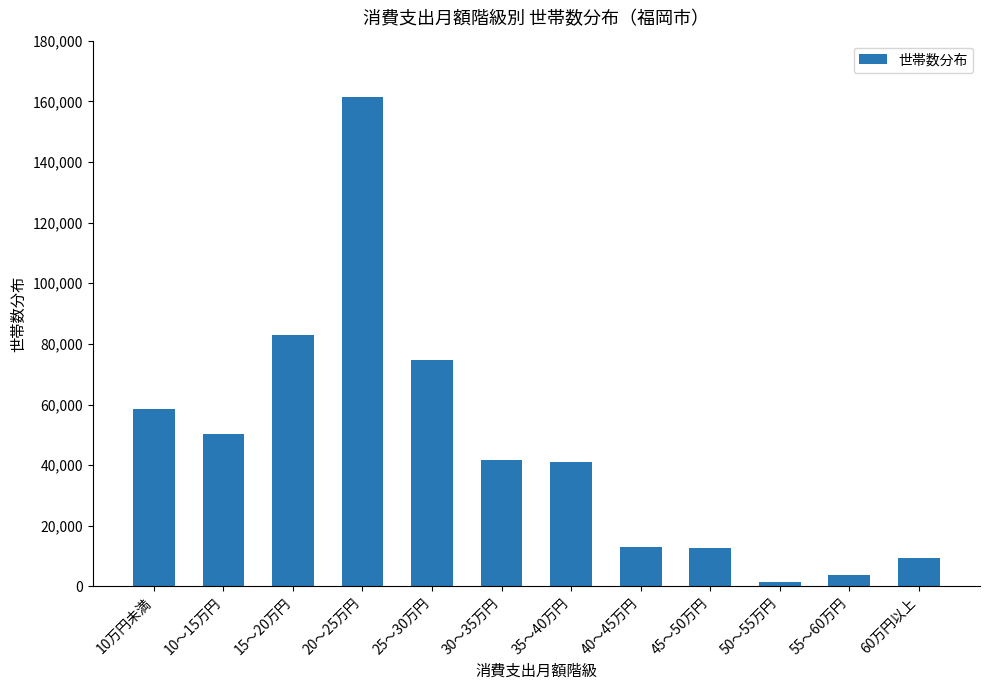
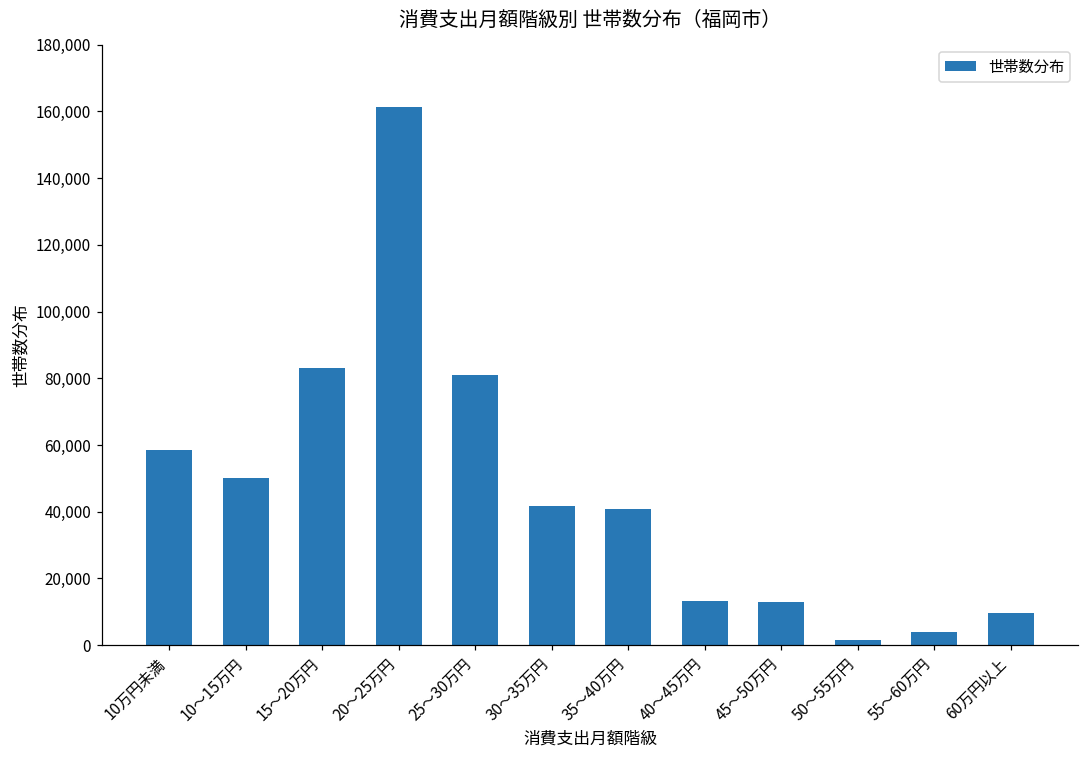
25～30万円: 75,000 -> 81,000
